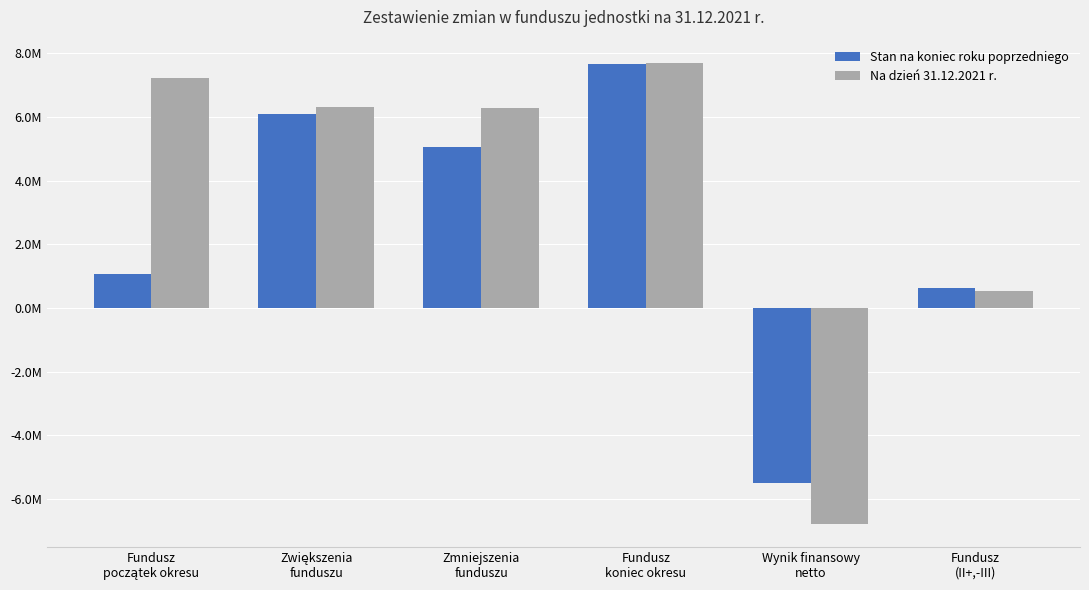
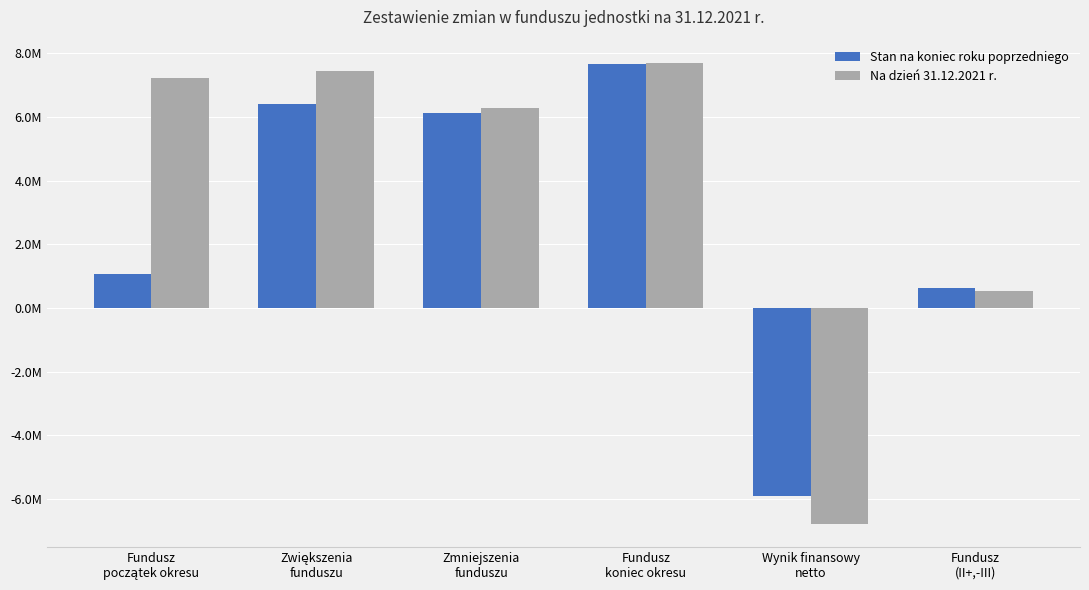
Stan na koniec roku poprzedniego, Zwiększenia funduszu: 6100000 -> 6400000
Na dzień 31.12.2021 r., Zwiększenia funduszu: 6300000 -> 7400000
Stan na koniec roku poprzedniego, Zmniejszenia funduszu: 5100000 -> 6100000
Stan na koniec roku poprzedniego, Wynik finansowy netto: -5500000 -> -5900000
